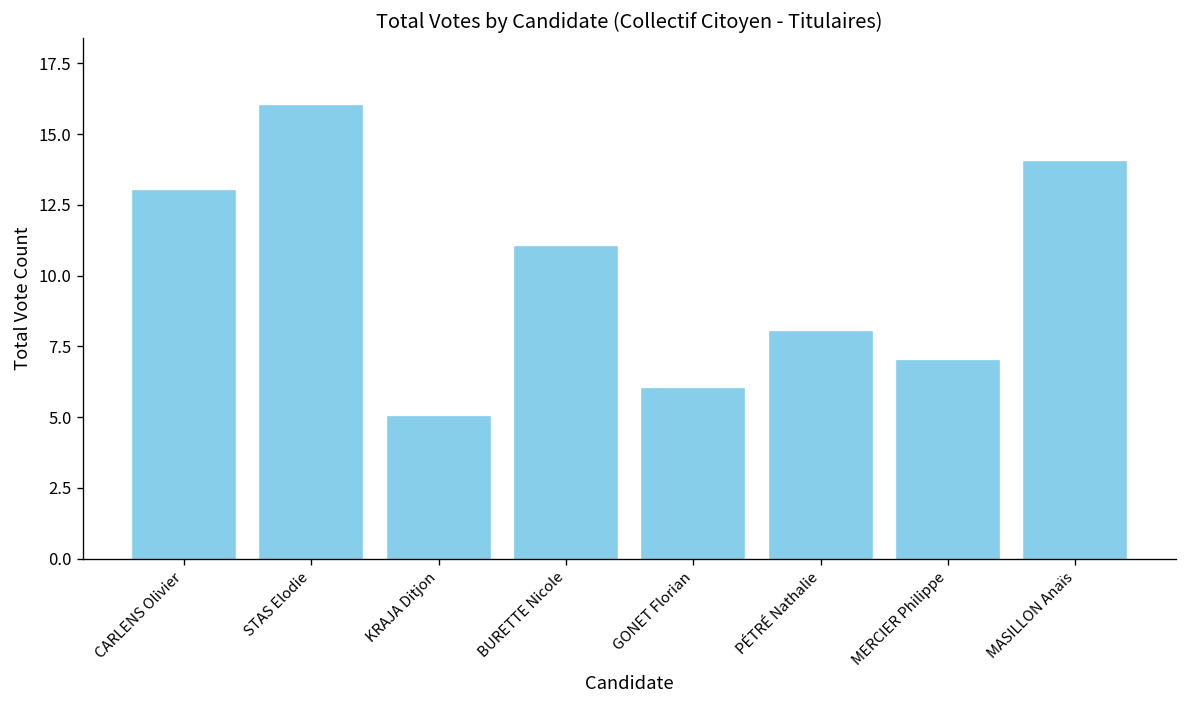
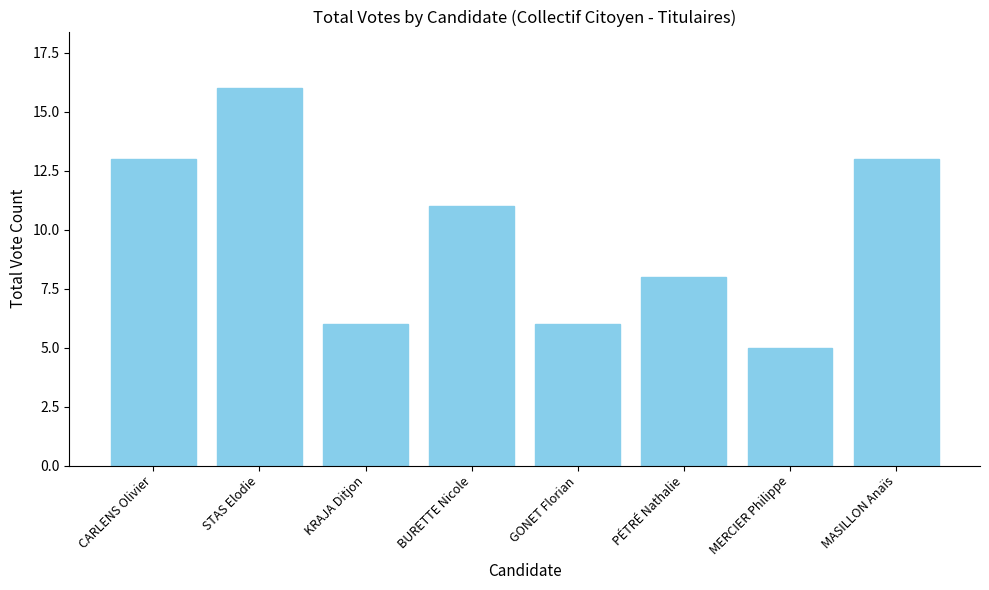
KRAJA Ditjon: 5 -> 6
MERCIER Philippe: 7 -> 5
MASILLON Anaïs: 14 -> 13
